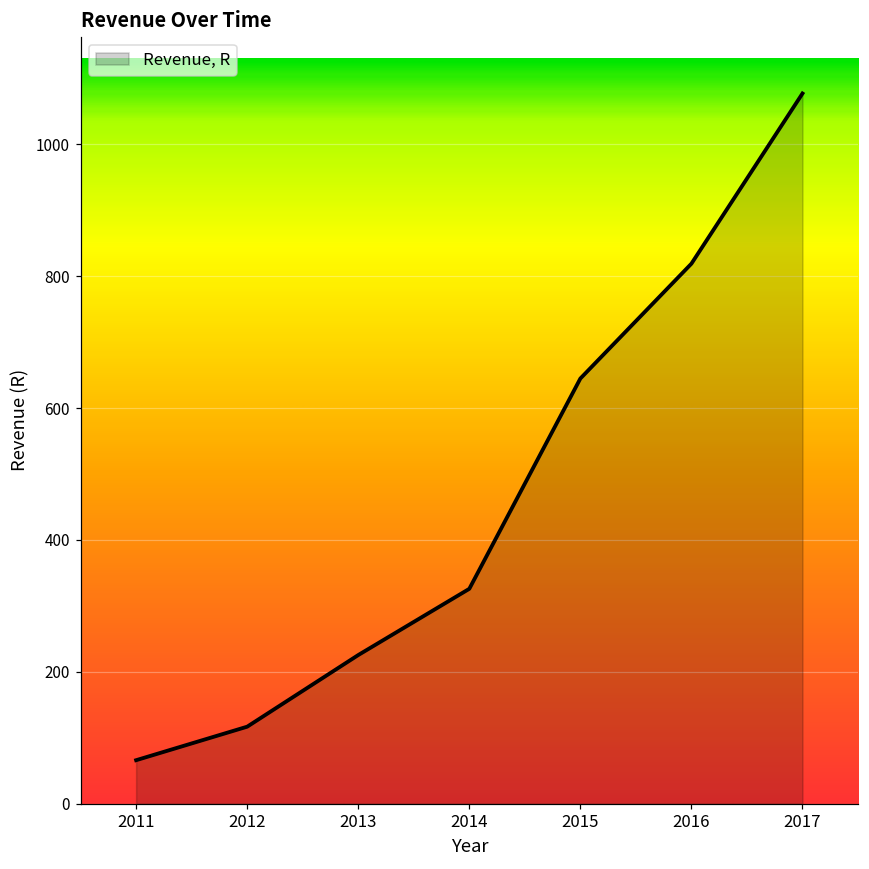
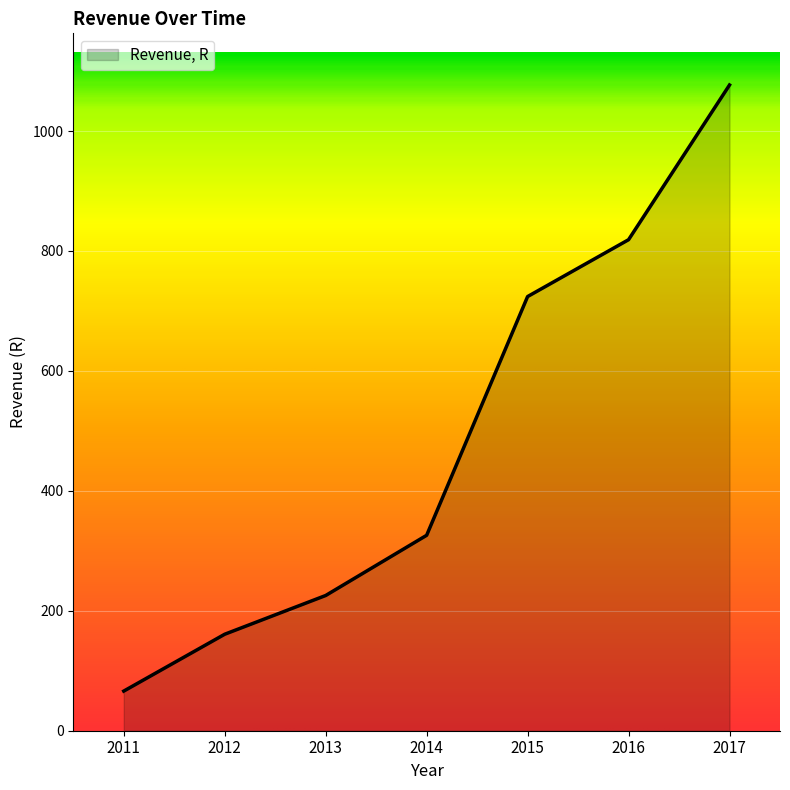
2012: 120 -> 160
2015: 640 -> 720
